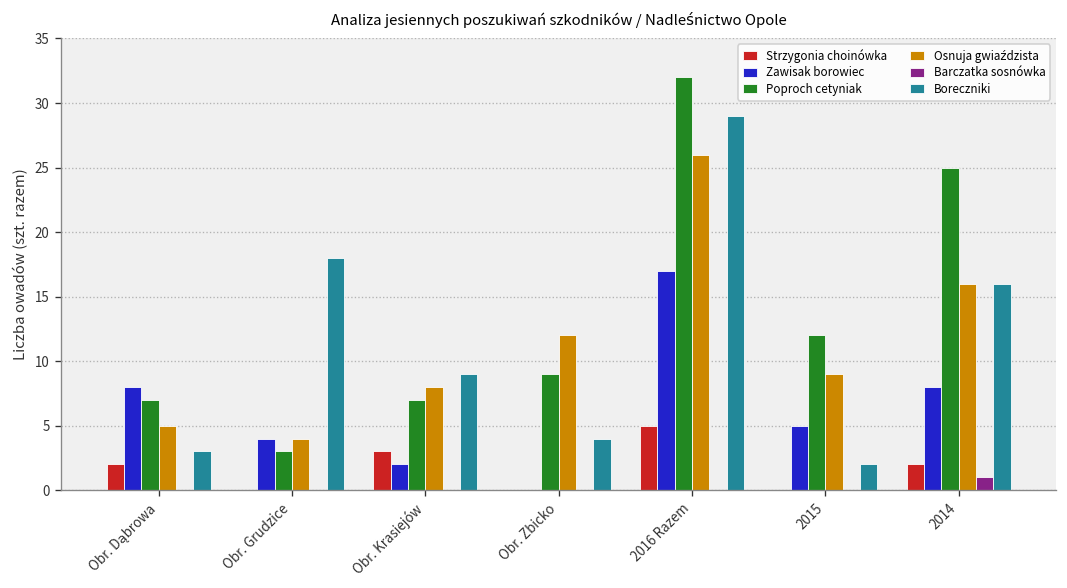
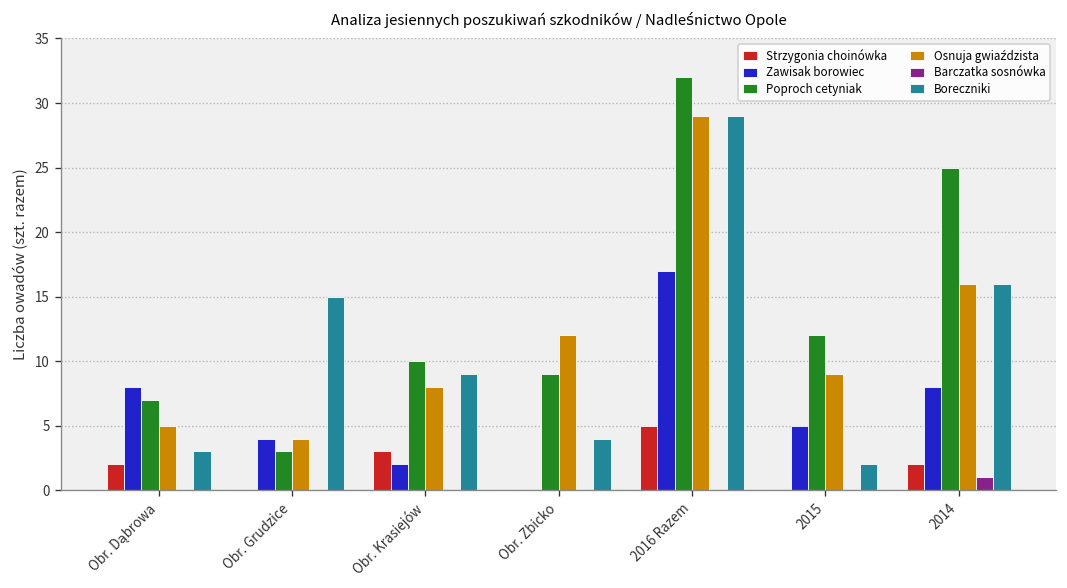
Boreczniki, Obr. Grudzice: 18 -> 15
Poproch cetyniak, Obr. Krasiejów: 7 -> 10
Osnuja gwiaździsta, 2016 Razem: 26 -> 29
